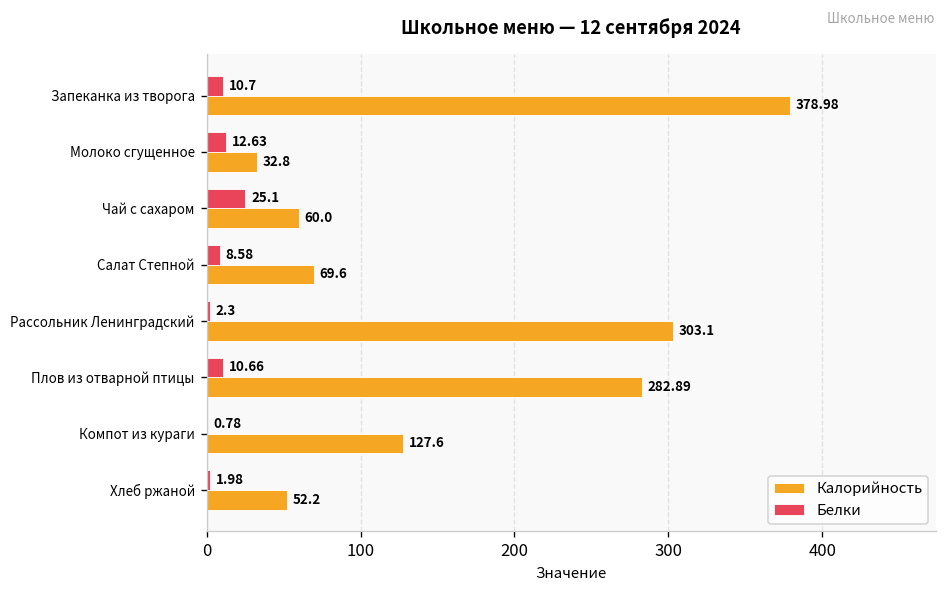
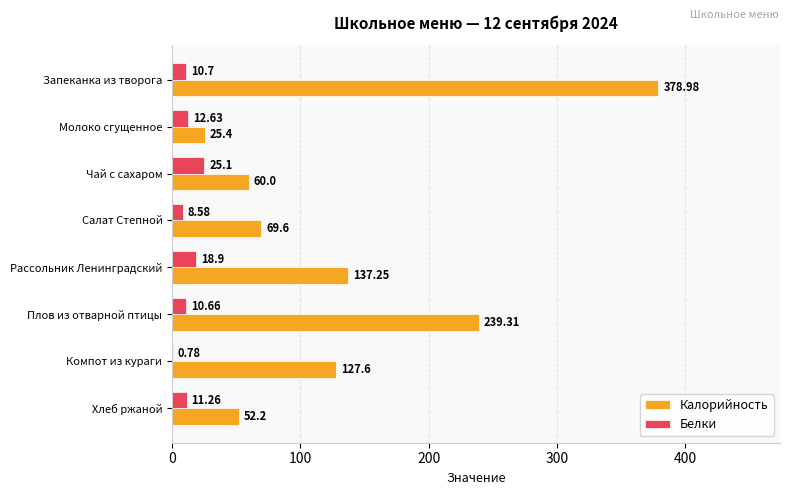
Калорийность, Молоко сгущенное: 32.8 -> 25.4
Белки, Рассольник Ленинградский: 2.3 -> 18.9
Калорийность, Рассольник Ленинградский: 303.1 -> 137.25
Калорийность, Плов из отварной птицы: 282.89 -> 239.31
Белки, Хлеб ржаной: 1.98 -> 11.26
